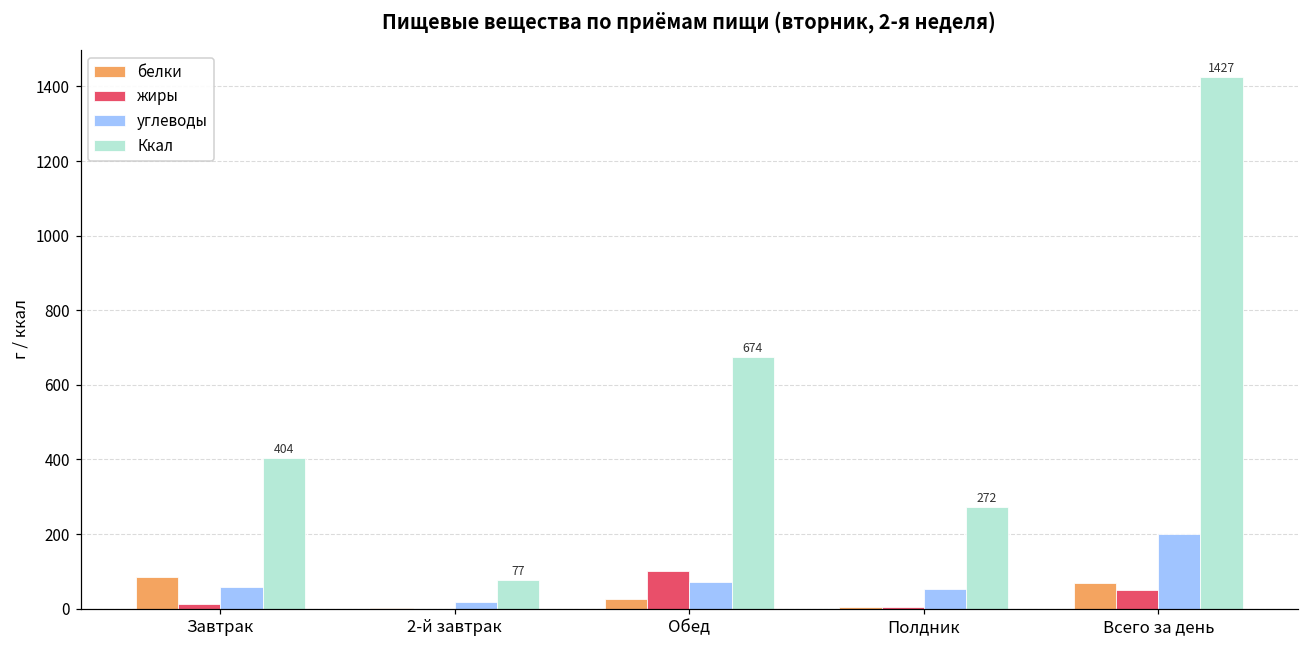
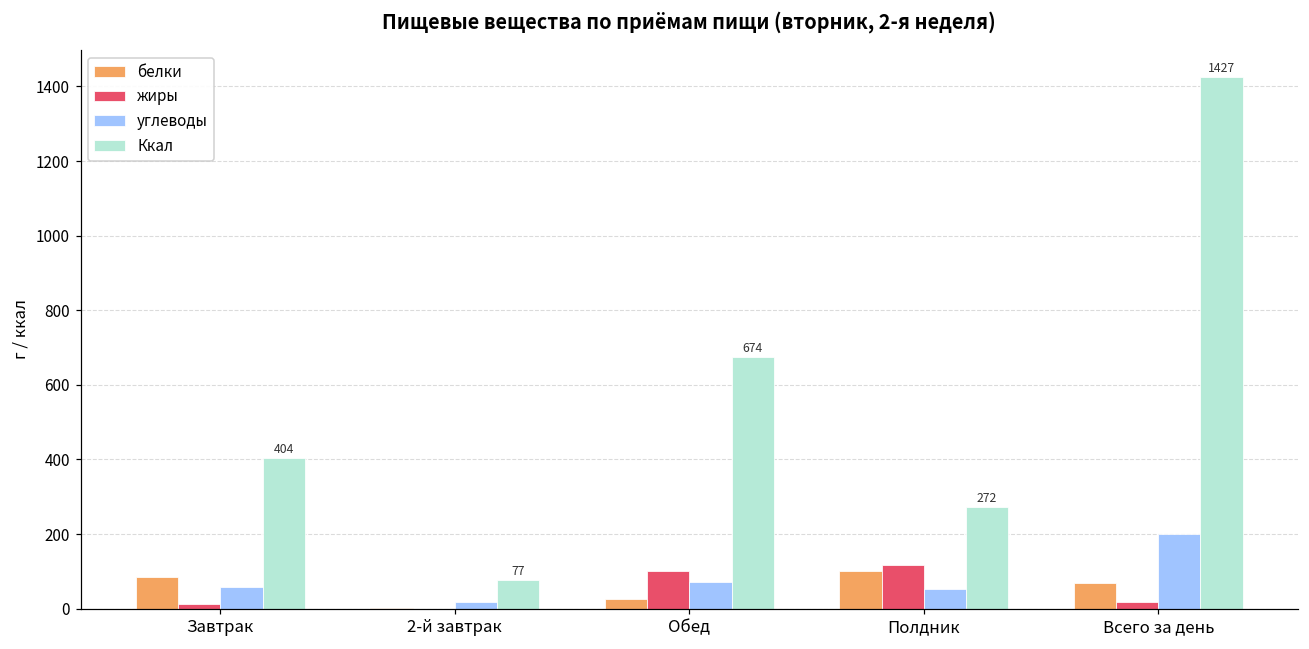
белки, Полдник: 0 -> 100
жиры, Полдник: 0 -> 120
жиры, Всего за день: 50 -> 20
